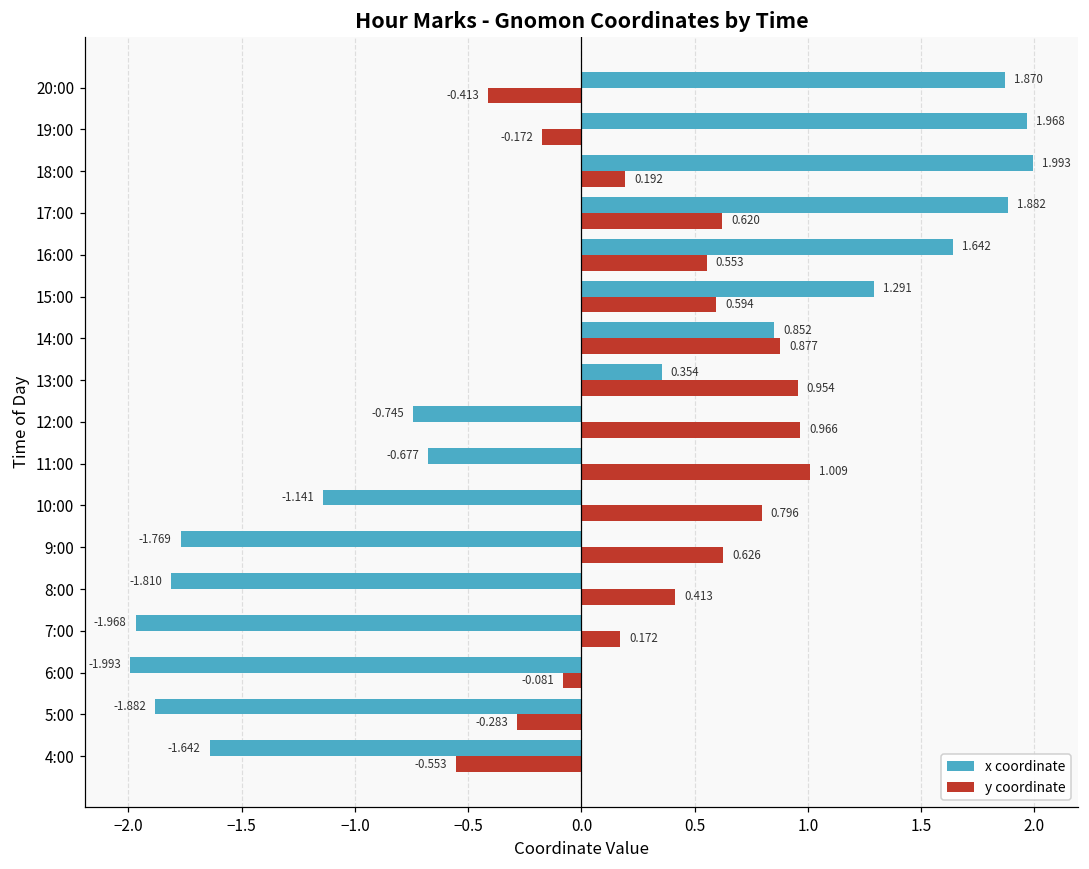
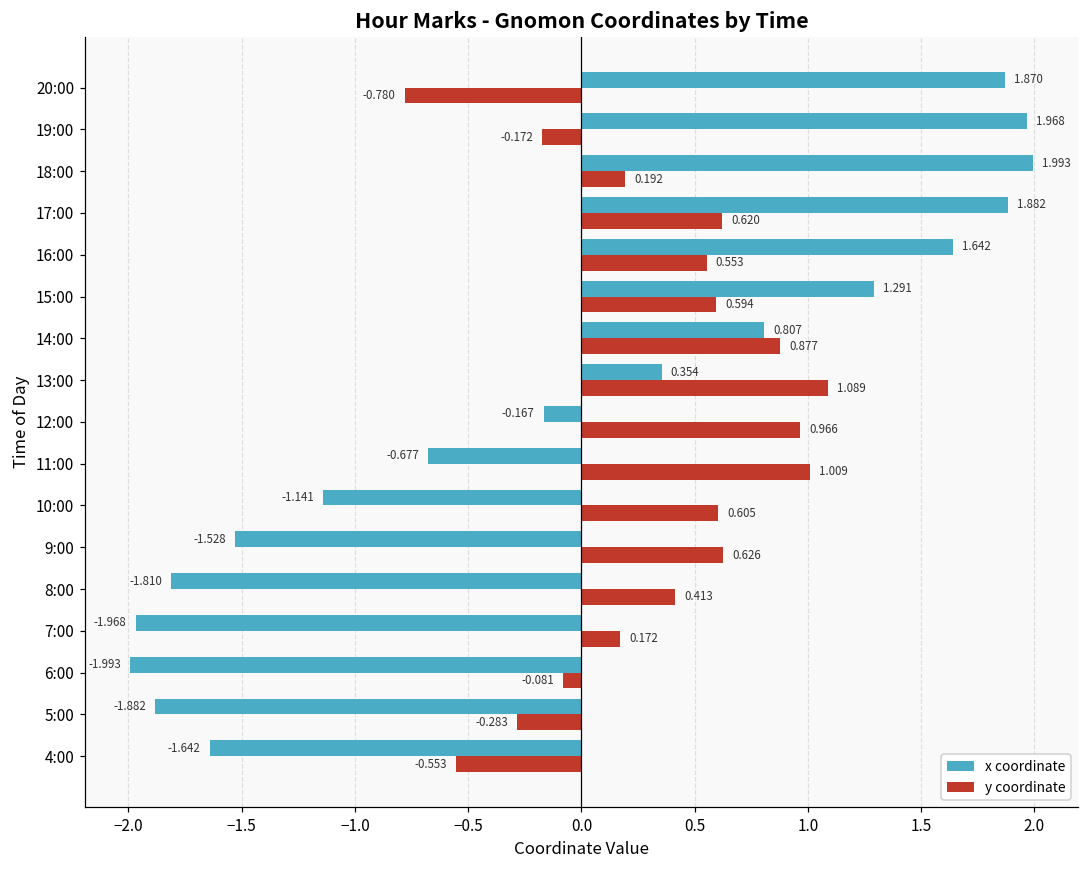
y coordinate, 20:00: -0.413 -> -0.780
x coordinate, 14:00: 0.852 -> 0.807
y coordinate, 13:00: 0.954 -> 1.089
x coordinate, 12:00: -0.745 -> -0.167
y coordinate, 10:00: 0.796 -> 0.605
x coordinate, 9:00: -1.769 -> -1.528
